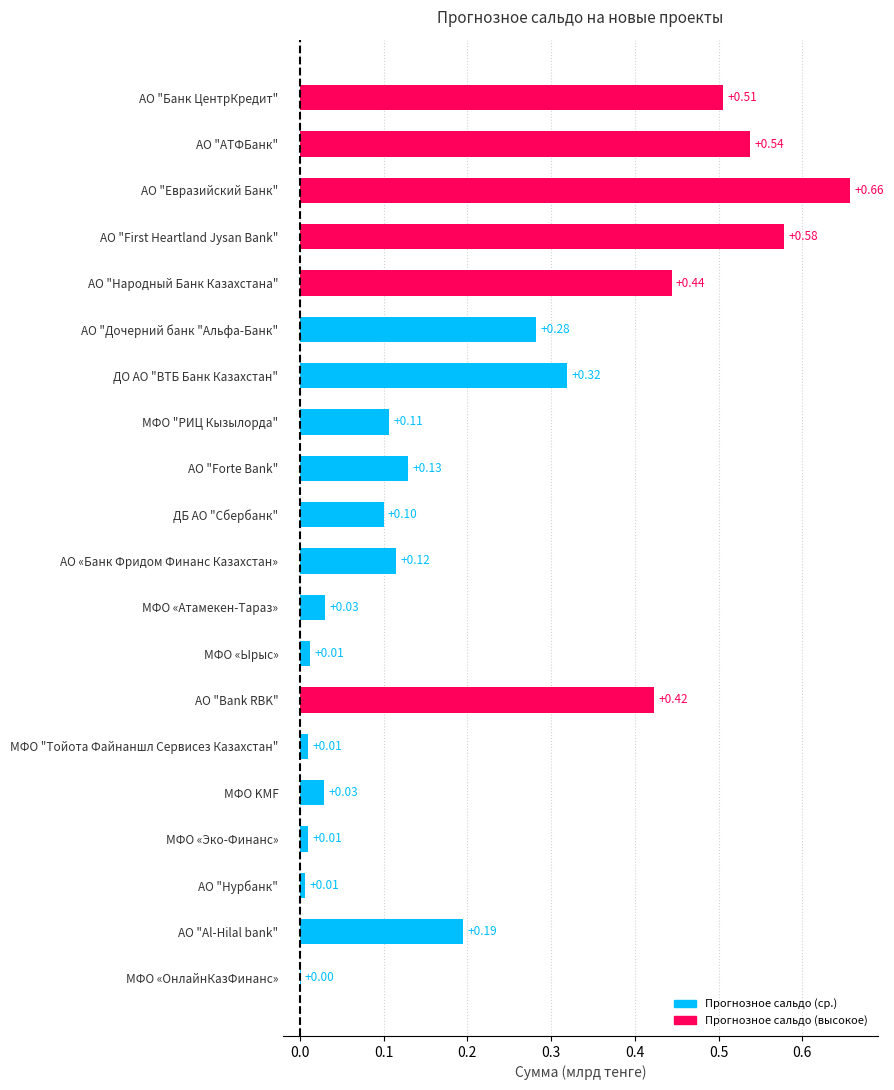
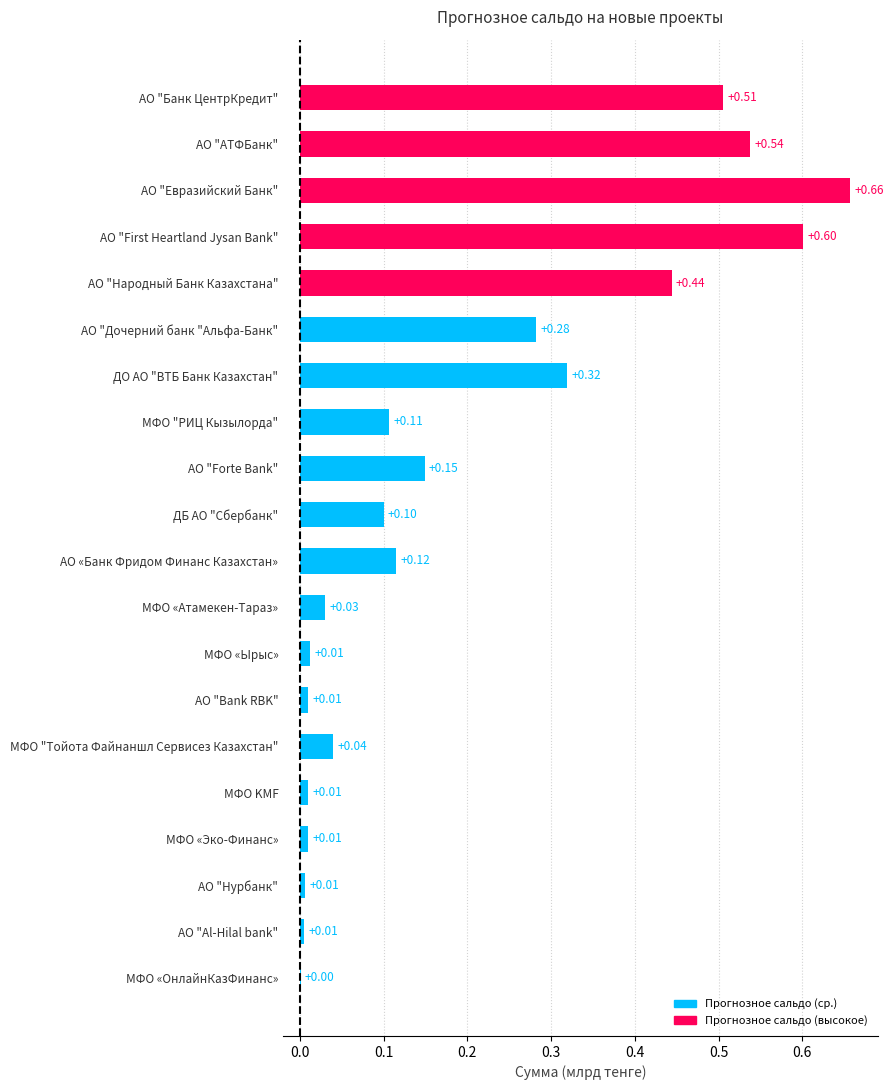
АО "First Heartland Jysan Bank": +0.58 -> +0.60
АО "Forte Bank": +0.13 -> +0.15
АО "Bank RBK": +0.42 -> +0.01
МФО "Тойота Файнаншл Сервисез Казахстан": +0.01 -> +0.04
МФО KMF: +0.03 -> +0.01
АО "Al-Hilal bank": +0.19 -> +0.01
